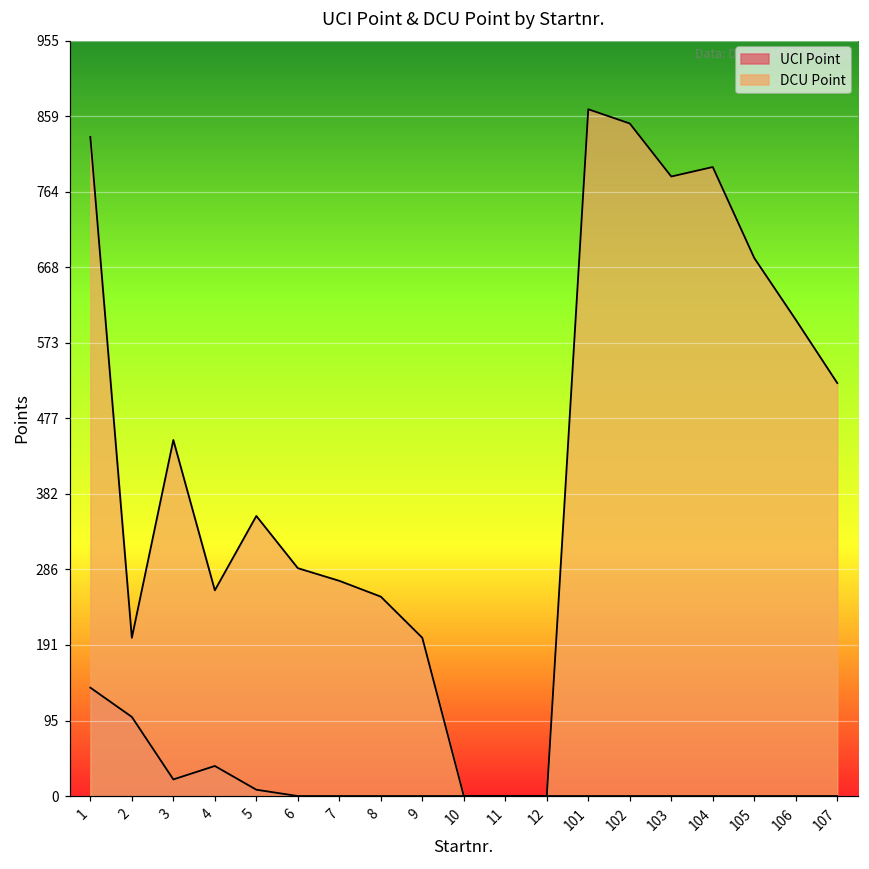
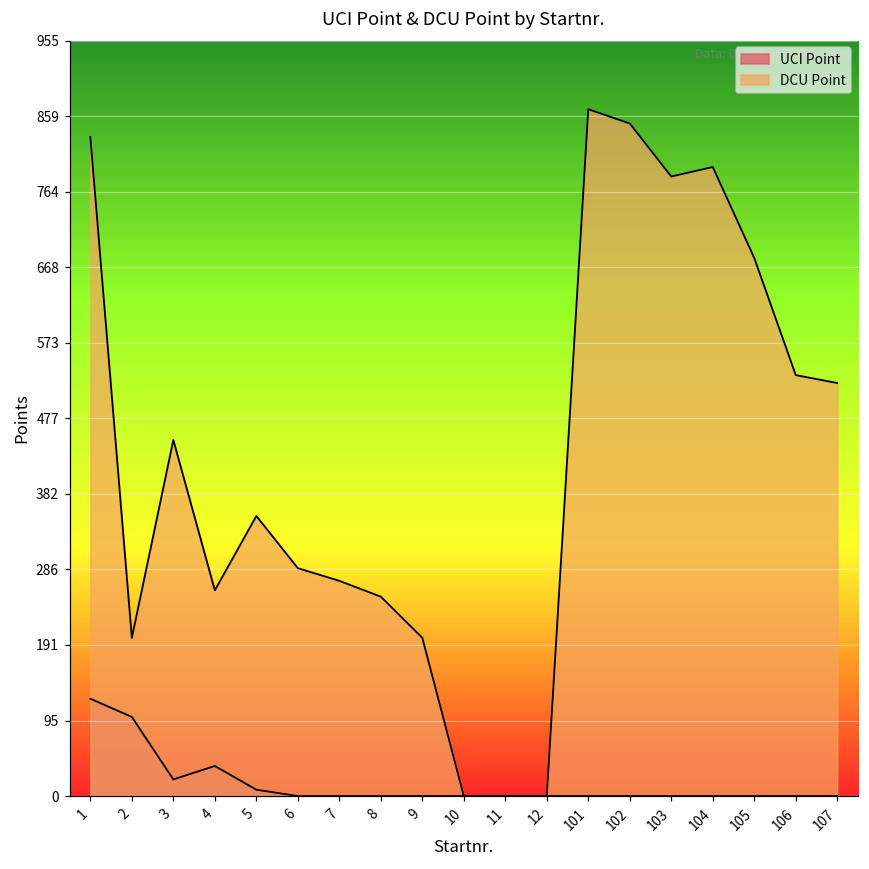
UCI Point, 1: 140 -> 120
DCU Point, 106: 600 -> 530
